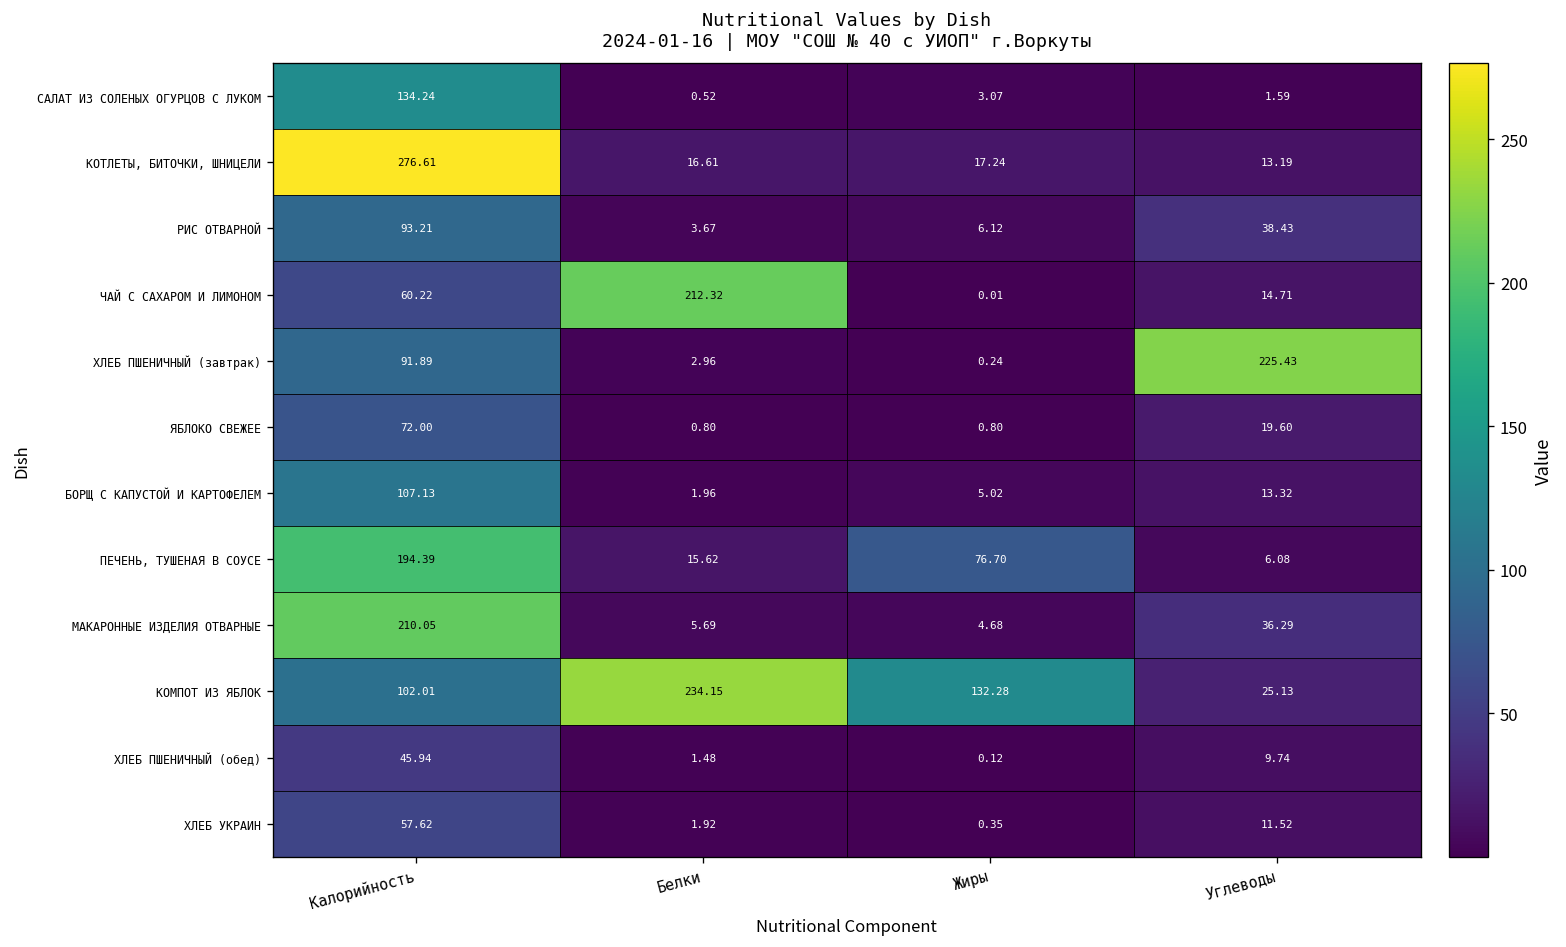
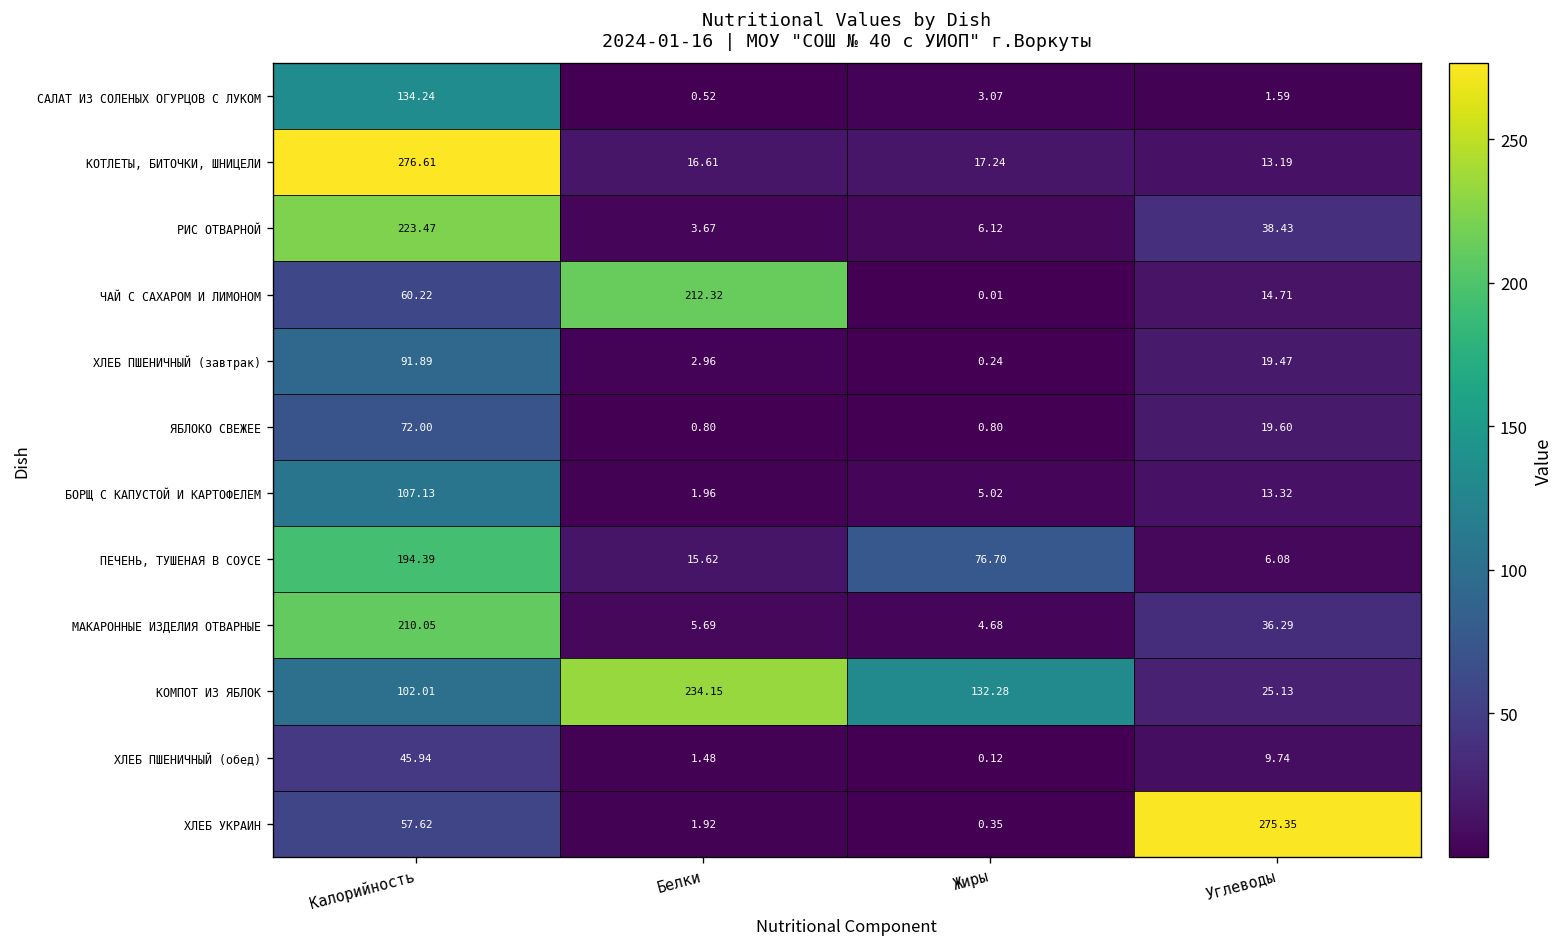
РИС ОТВАРНОЙ, Калорийность: 93.21 -> 223.47
ХЛЕБ ПШЕНИЧНЫЙ (завтрак), Углеводы: 225.43 -> 19.47
ХЛЕБ УКРАИН, Углеводы: 11.52 -> 275.35
